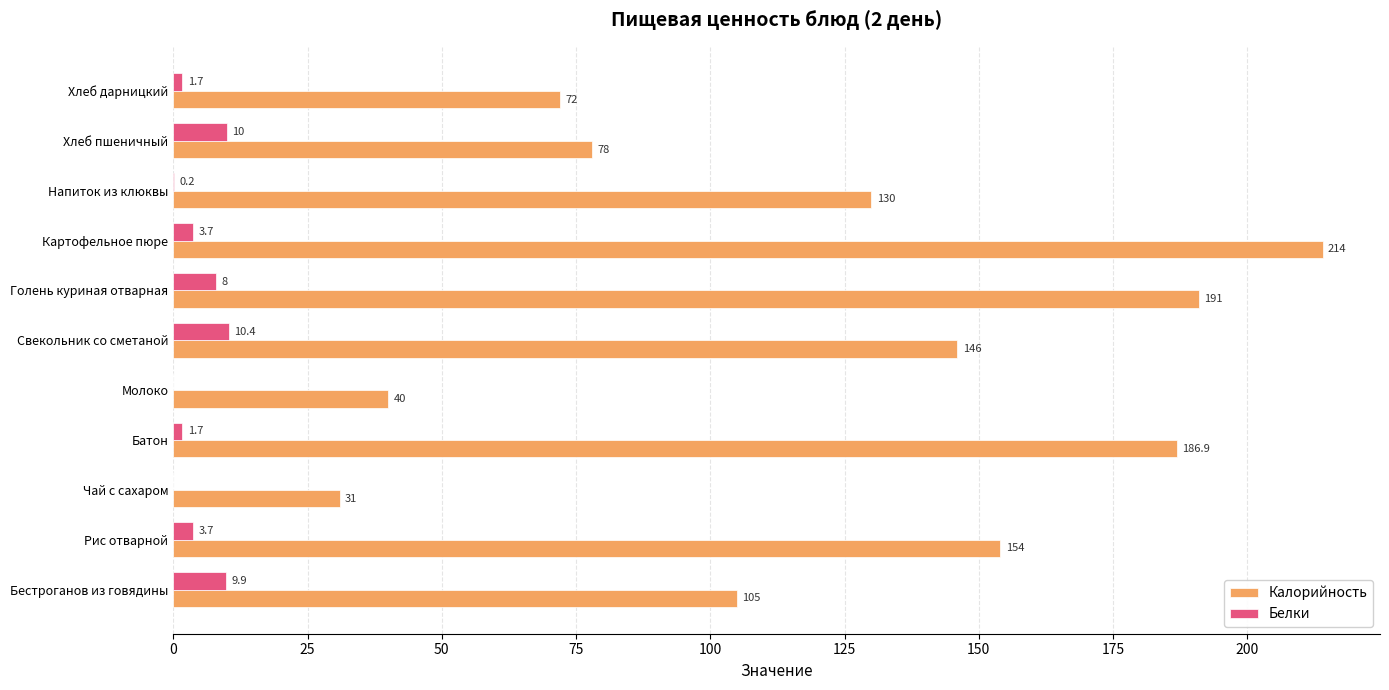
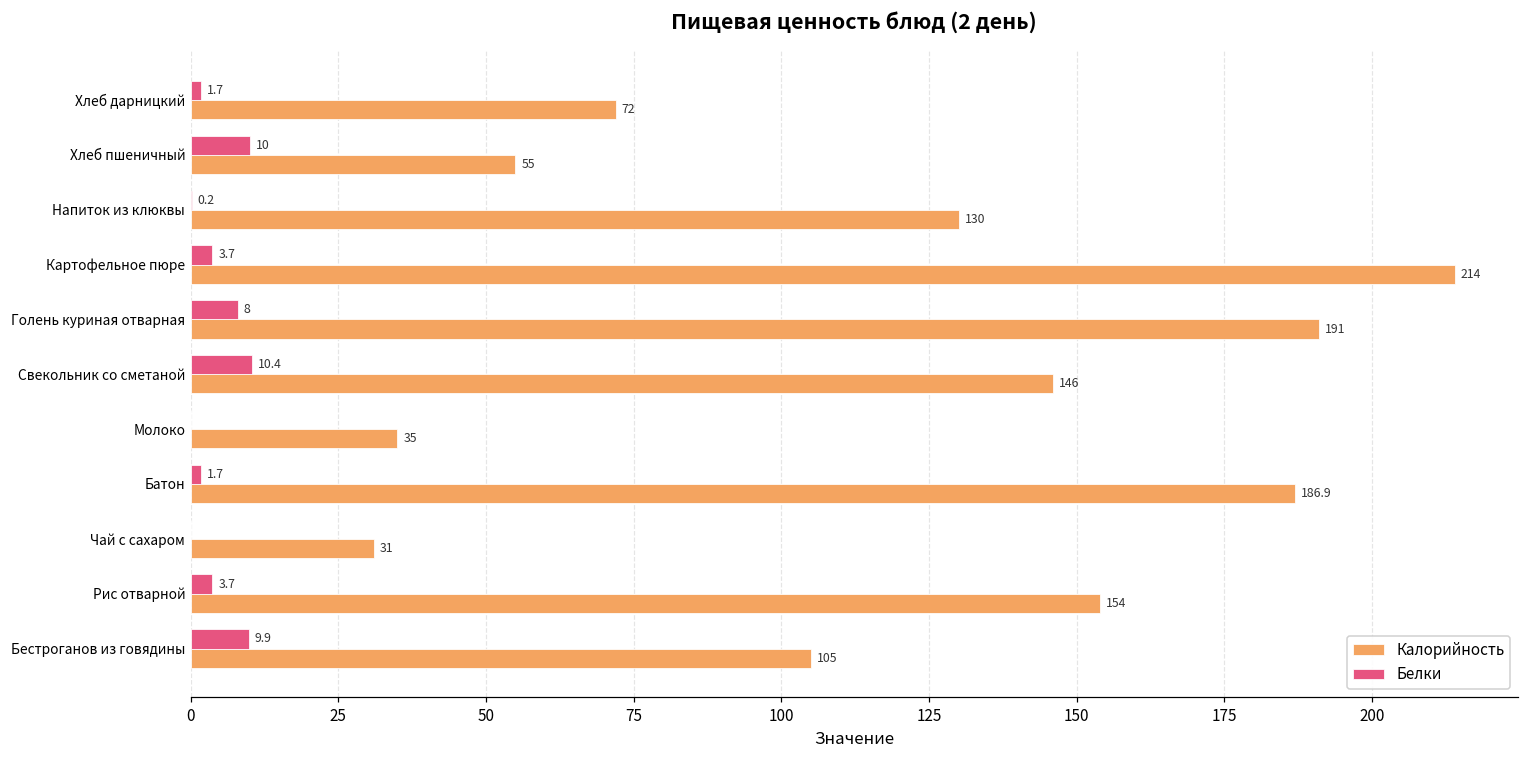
Калорийность, Хлеб пшеничный: 78 -> 55
Калорийность, Молоко: 40 -> 35
